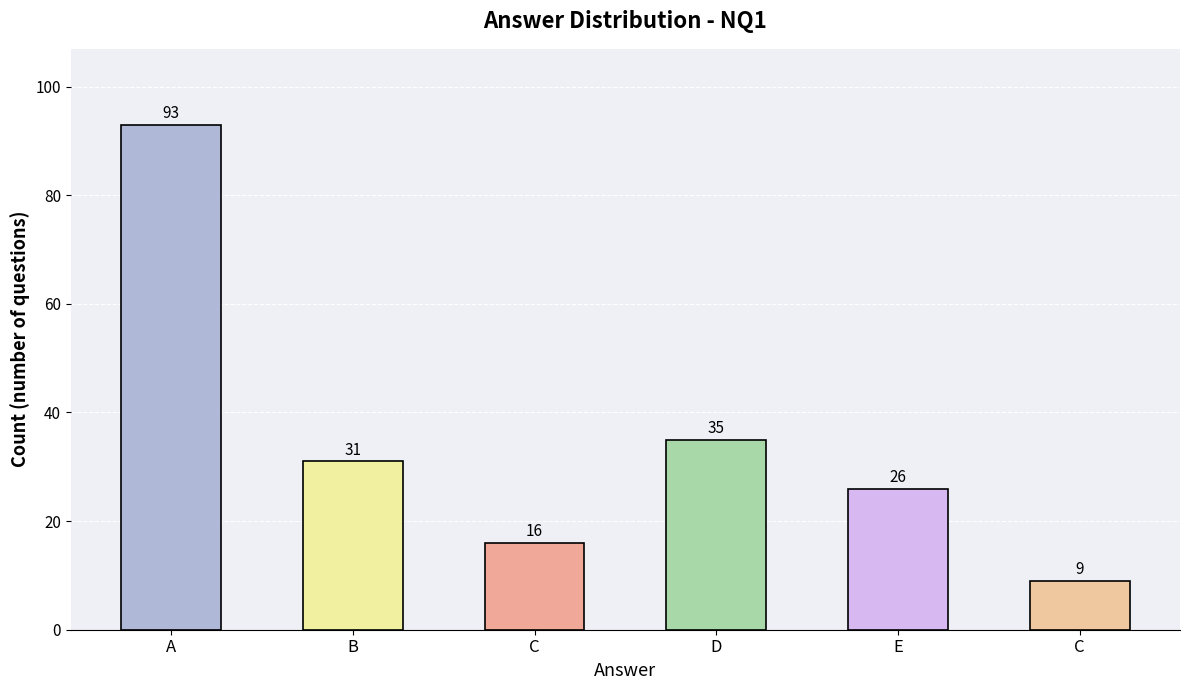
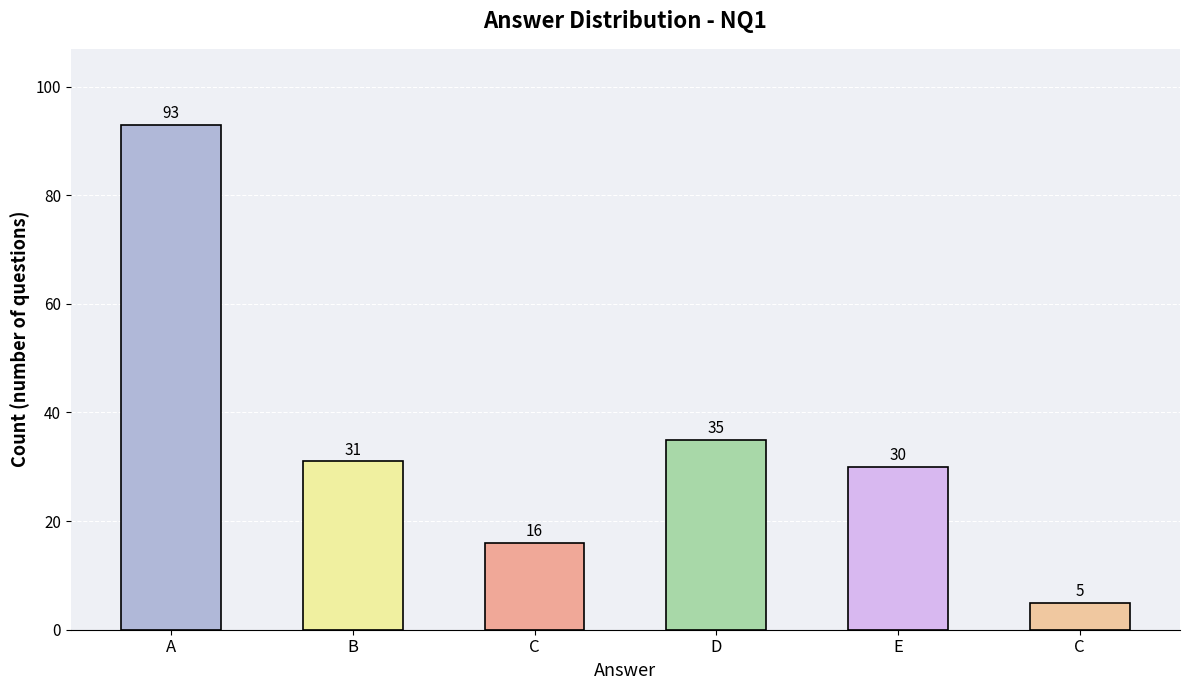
E: 26 -> 30
С: 9 -> 5
